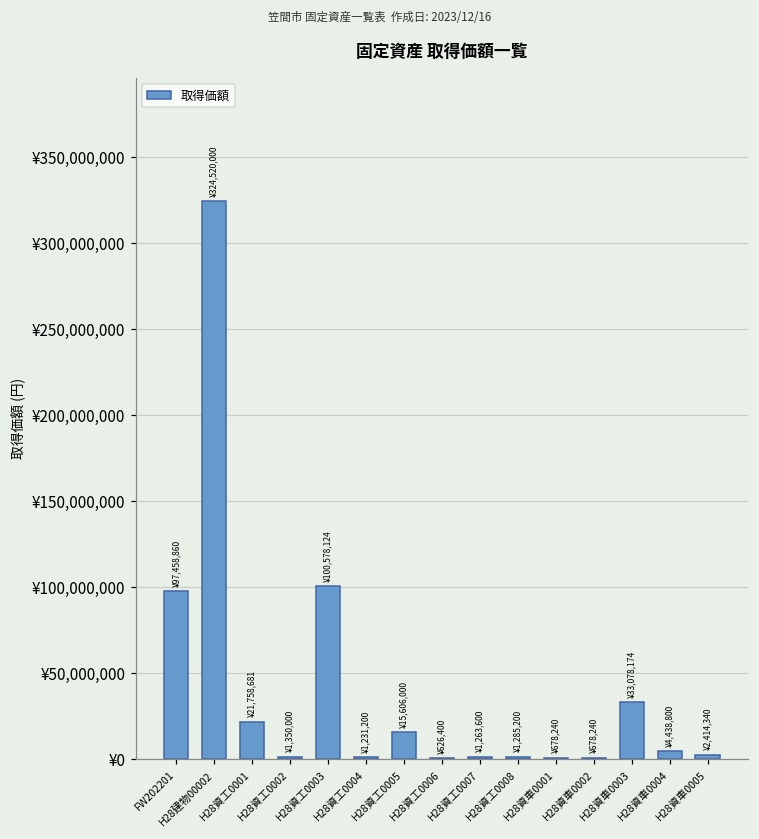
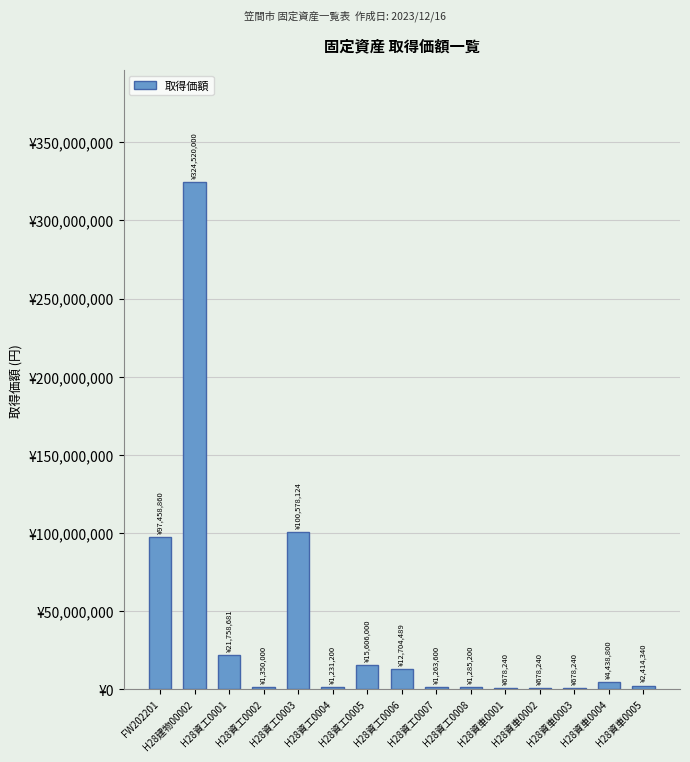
H28資工0006: ¥626,400 -> ¥12,704,489
H28資車0003: ¥33,078,174 -> ¥678,240
